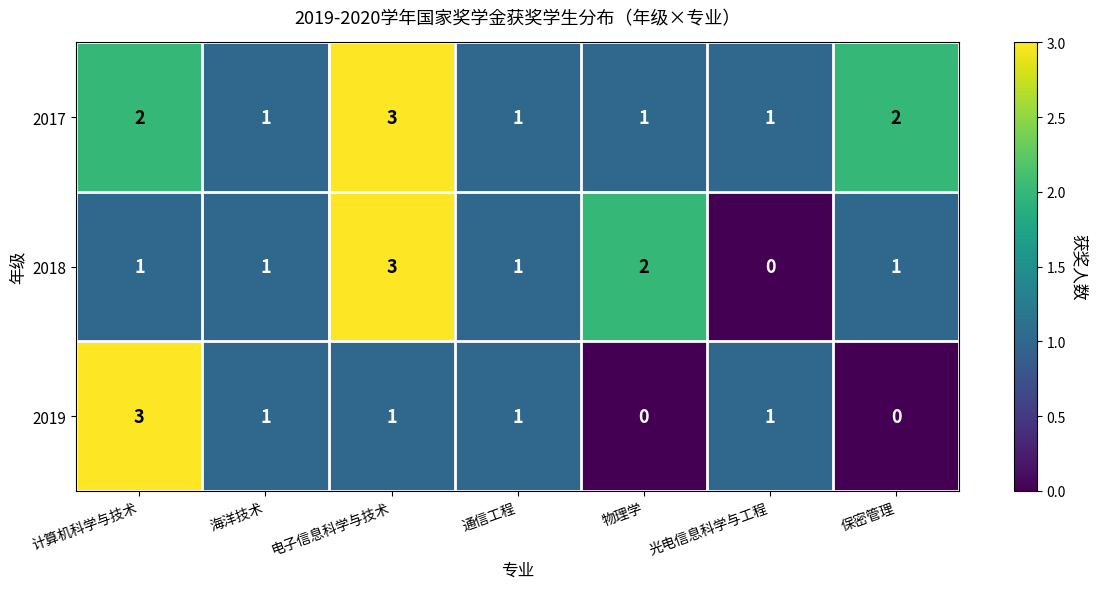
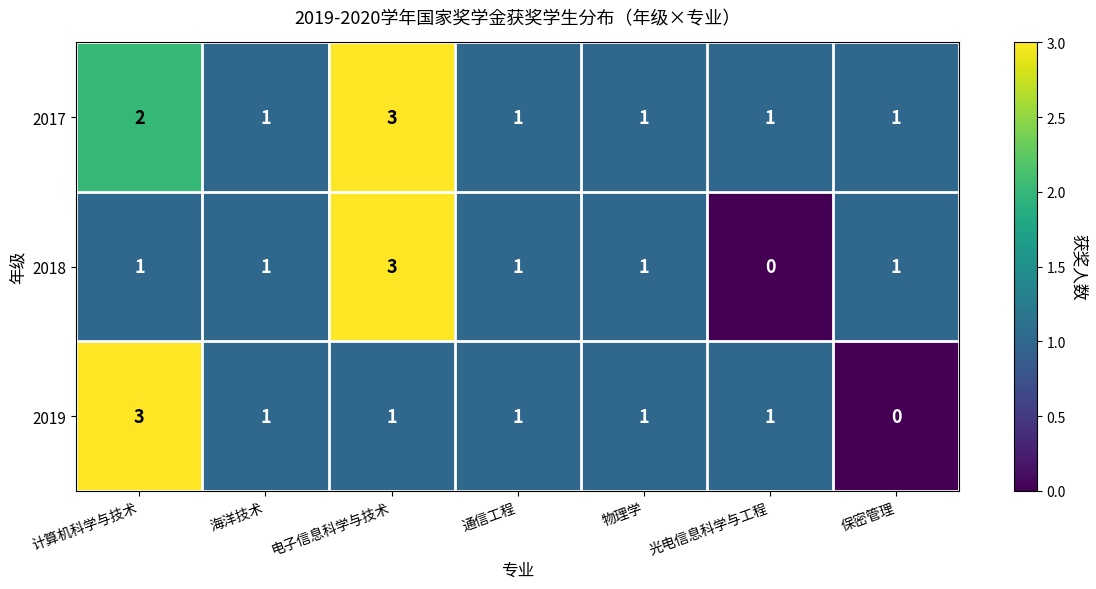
2017, 保密管理: 2 -> 1
2018, 物理学: 2 -> 1
2019, 物理学: 0 -> 1
